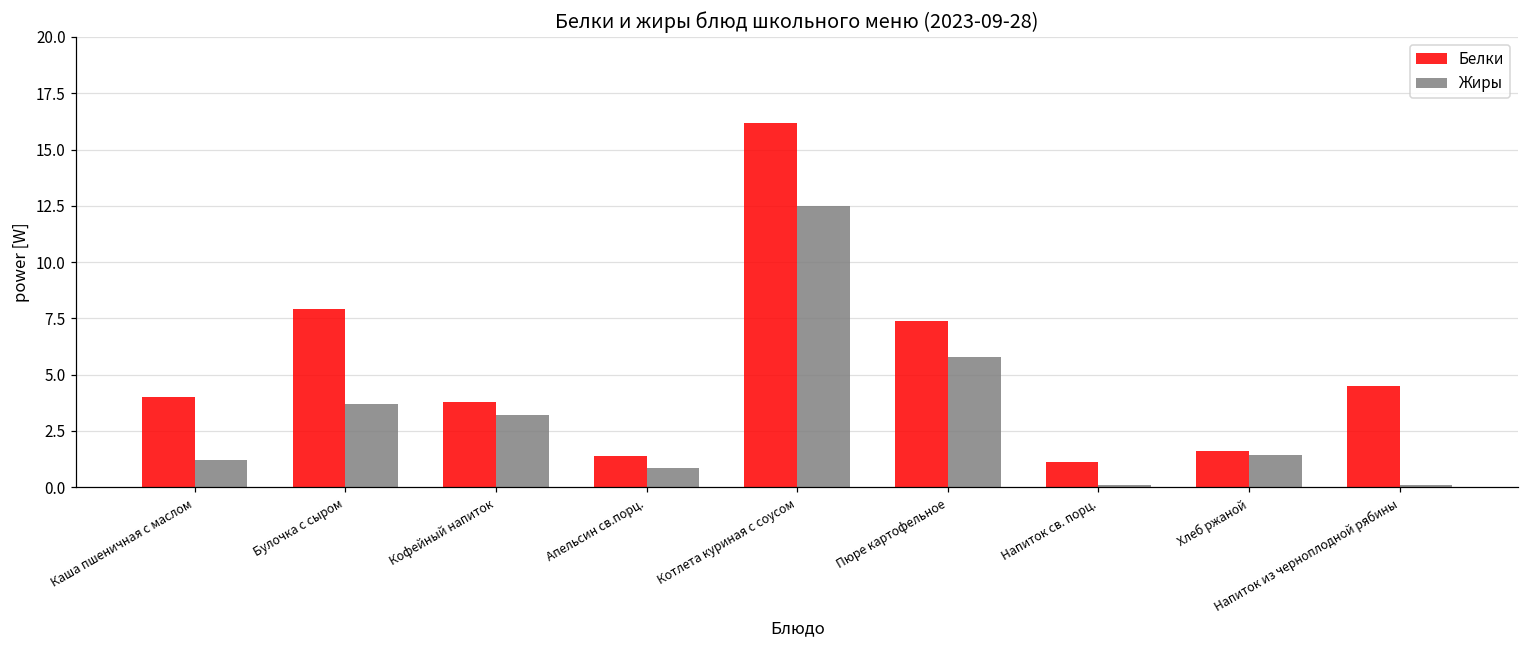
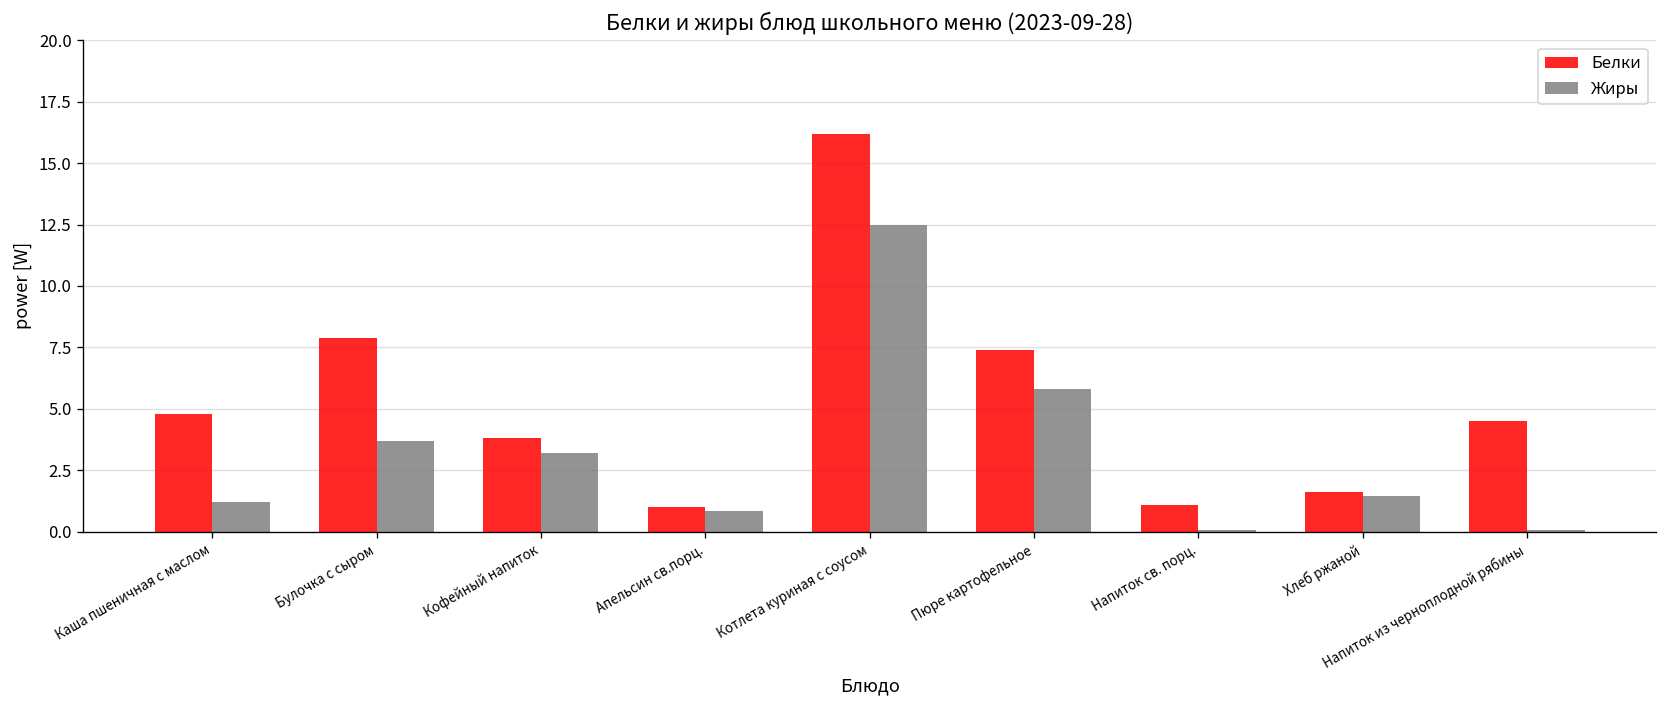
Белки, Каша пшеничная с маслом: 4.0 -> 4.8
Белки, Апельсин св.порц.: 1.4 -> 1.0
